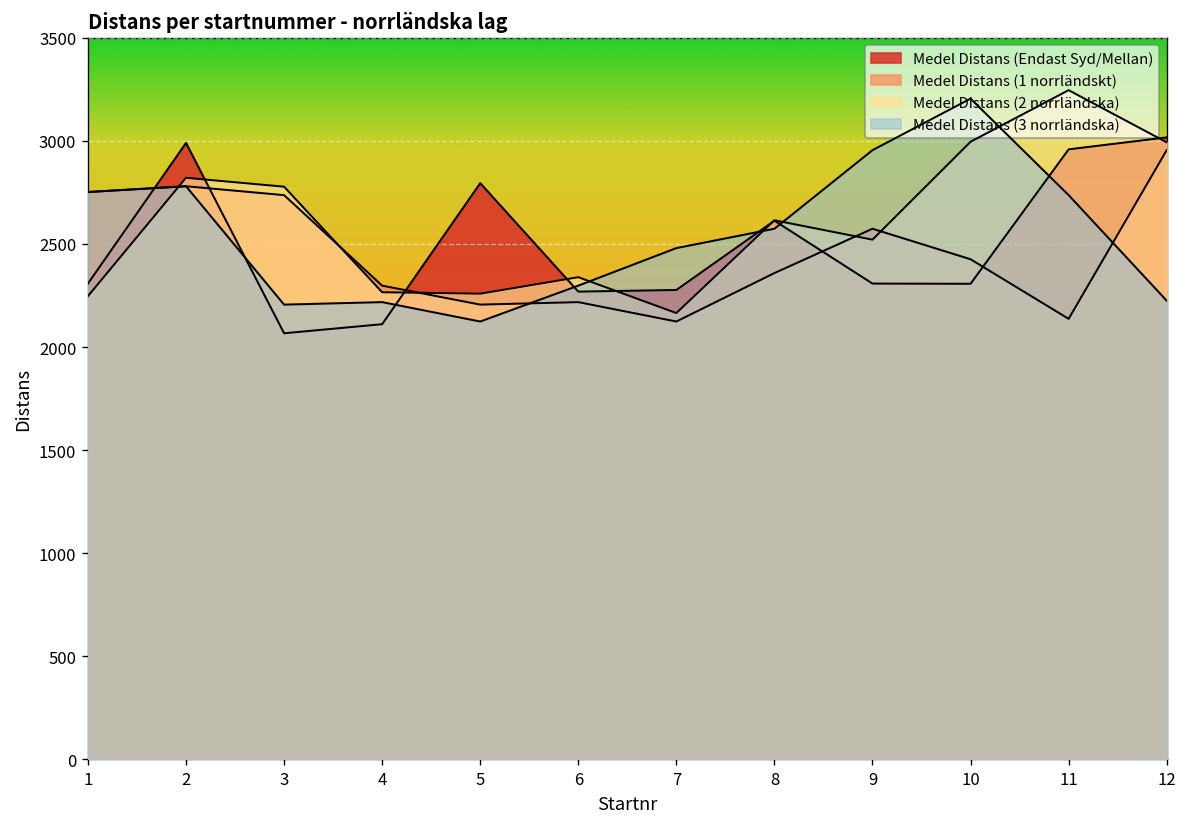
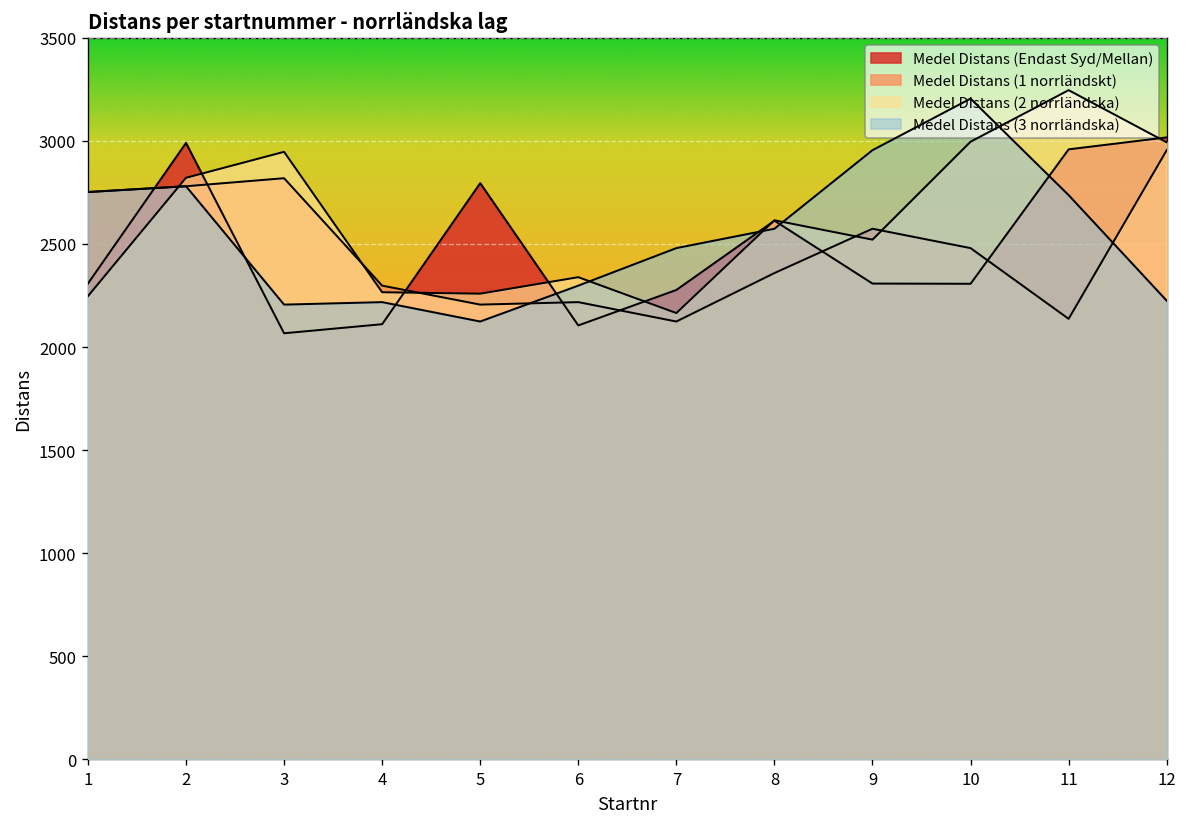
Medel Distans (1 norrländskt), 3: 2740 -> 2820
Medel Distans (2 norrländska), 3: 2780 -> 2950
Medel Distans (Endast Syd/Mellan), 6: 2270 -> 2110
Medel Distans (1 norrländskt), 10: 2430 -> 2480
